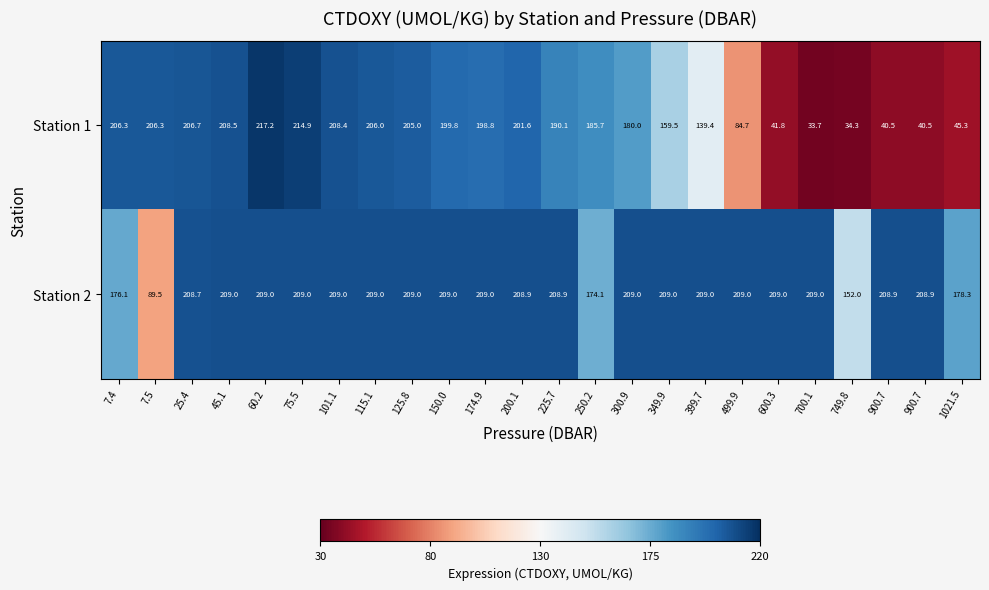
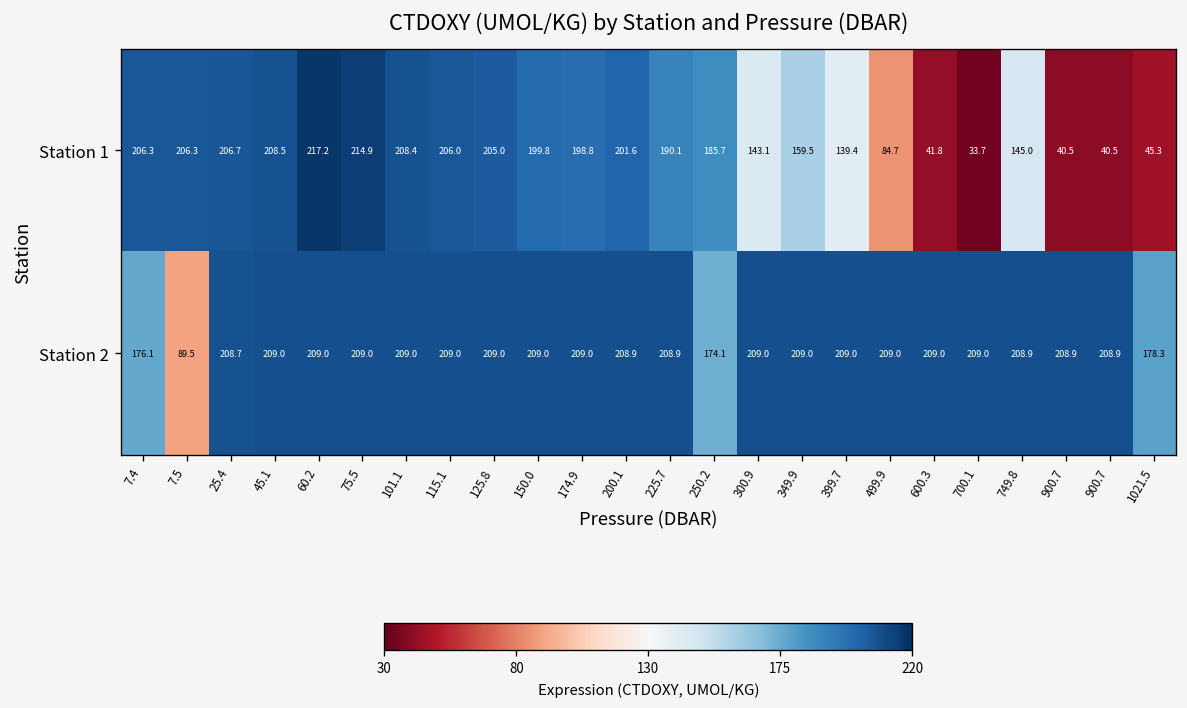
Station 1, 300.9: 180.0 -> 143.1
Station 1, 749.8: 34.3 -> 145.0
Station 2, 749.8: 152.0 -> 208.9
